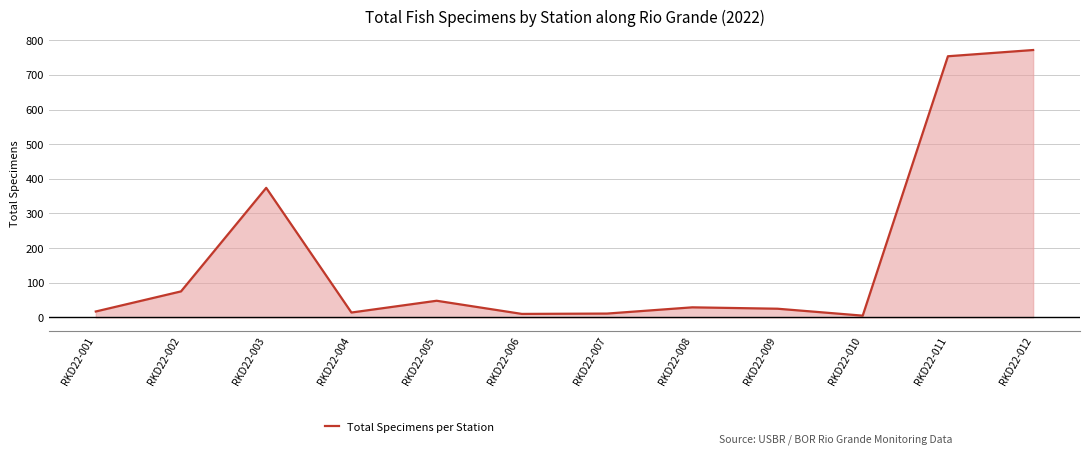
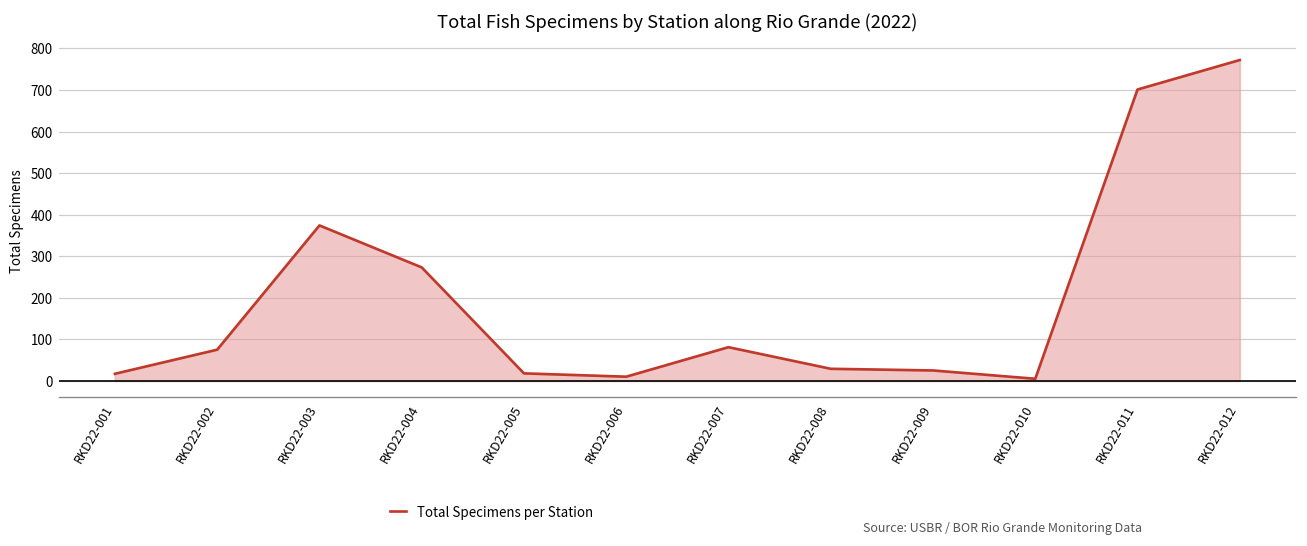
RKD22-004: 10 -> 270
RKD22-005: 50 -> 20
RKD22-007: 10 -> 80
RKD22-011: 750 -> 700
